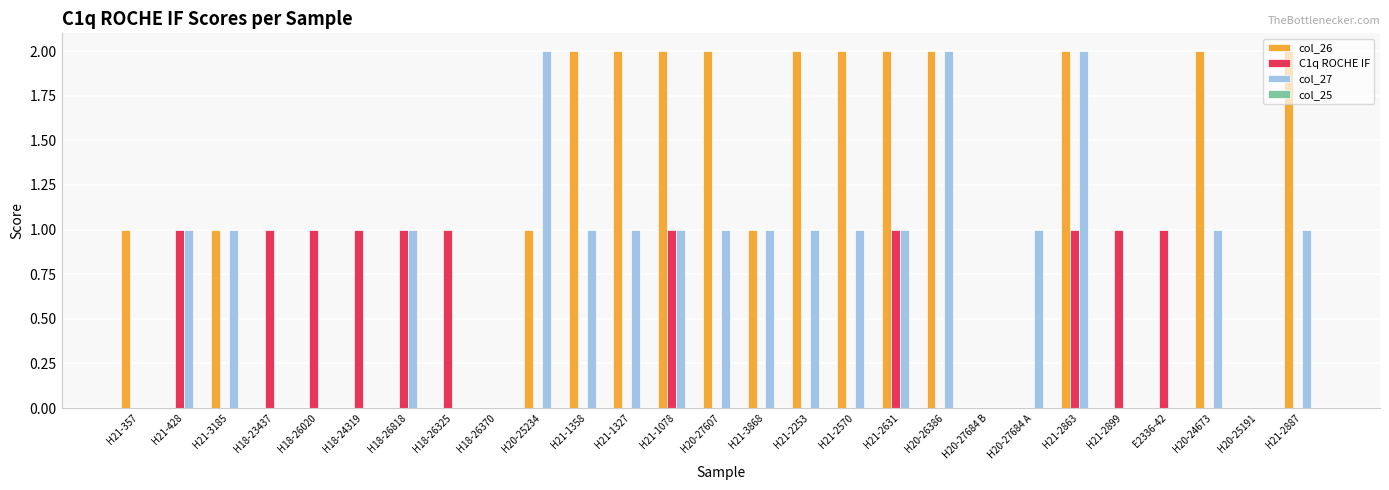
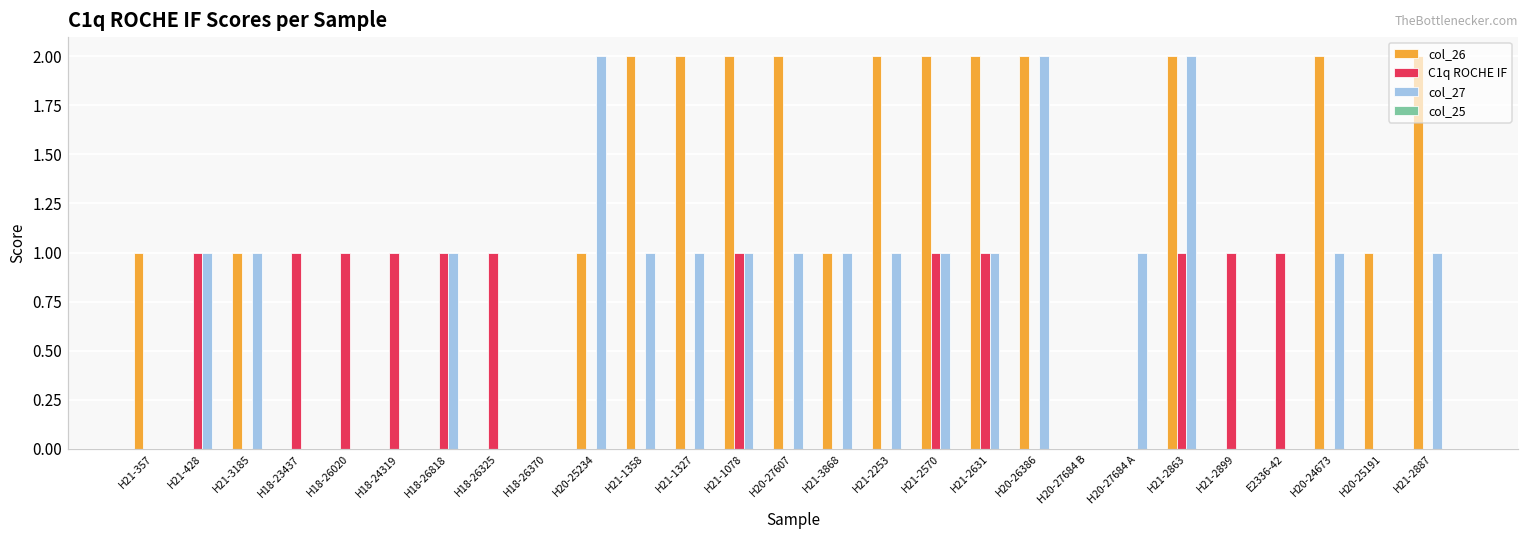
C1q ROCHE IF, H21-2570: 0 -> 1
col_26, H20-25191: 0 -> 1
